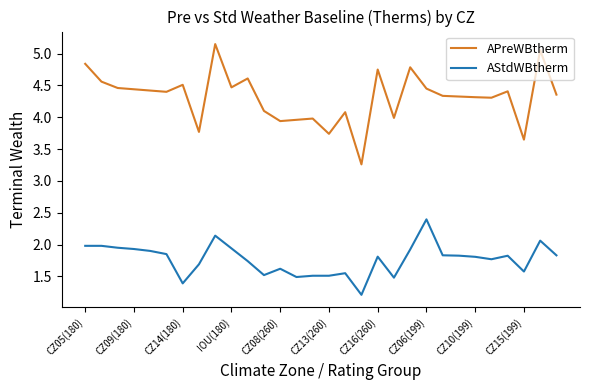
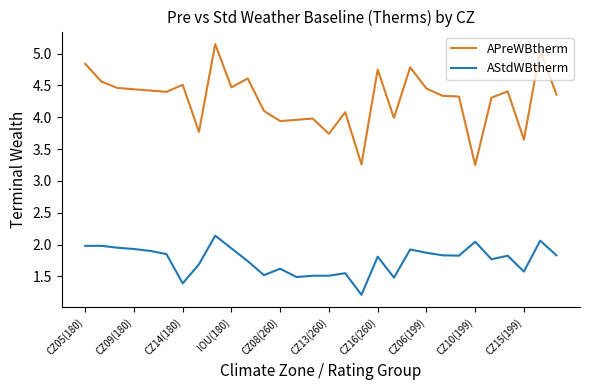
AStdWBtherm, CZ06(199): 2.4 -> 1.9
APreWBtherm, CZ10(199): 4.3 -> 3.2
AStdWBtherm, CZ10(199): 1.8 -> 2.0
